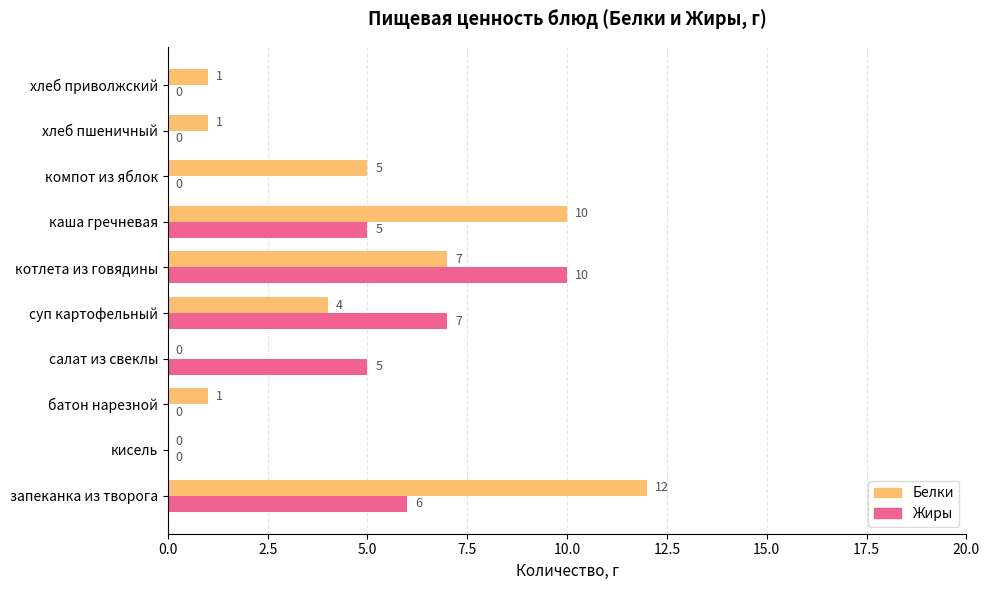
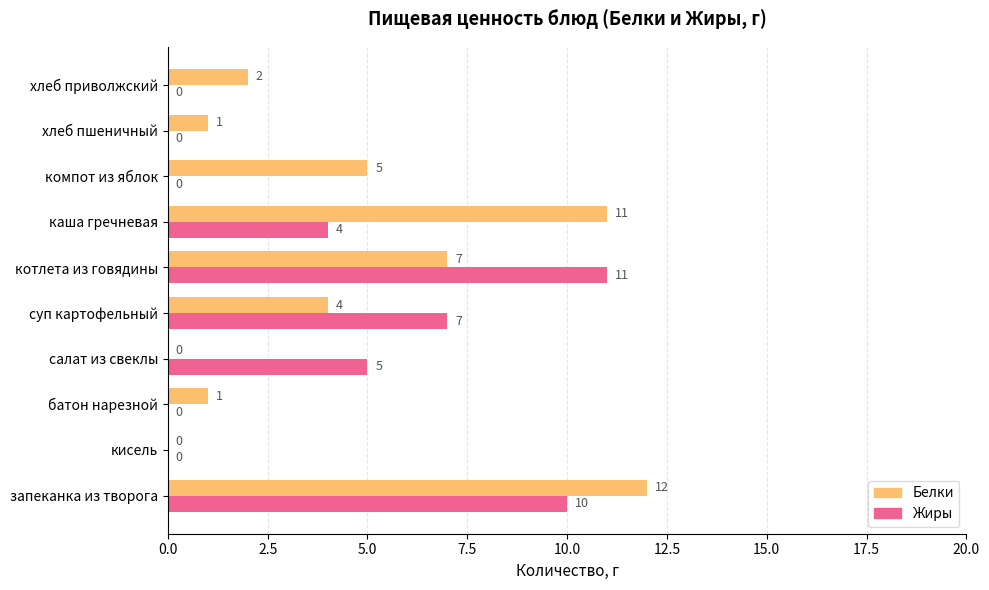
Белки, хлеб приволжский: 1 -> 2
Белки, каша гречневая: 10 -> 11
Жиры, каша гречневая: 5 -> 4
Жиры, котлета из говядины: 10 -> 11
Жиры, запеканка из творога: 6 -> 10
